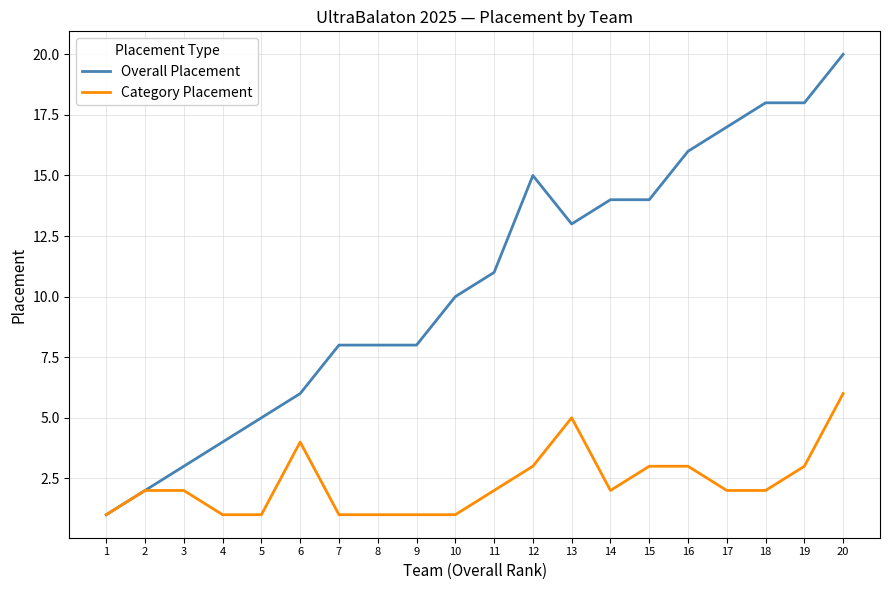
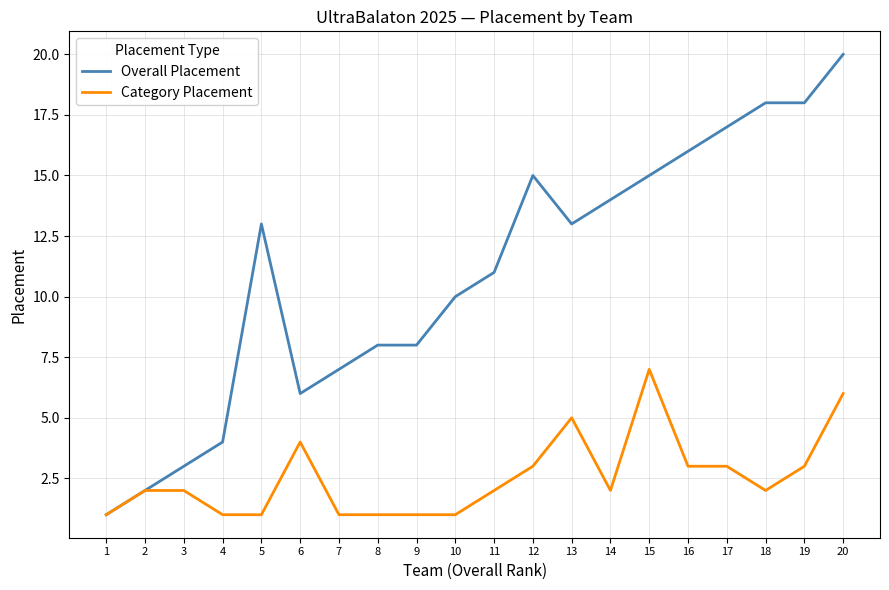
Overall Placement, 5: 5 -> 13
Overall Placement, 7: 8 -> 7
Overall Placement, 15: 14 -> 15
Category Placement, 15: 3 -> 7
Category Placement, 17: 2 -> 3
